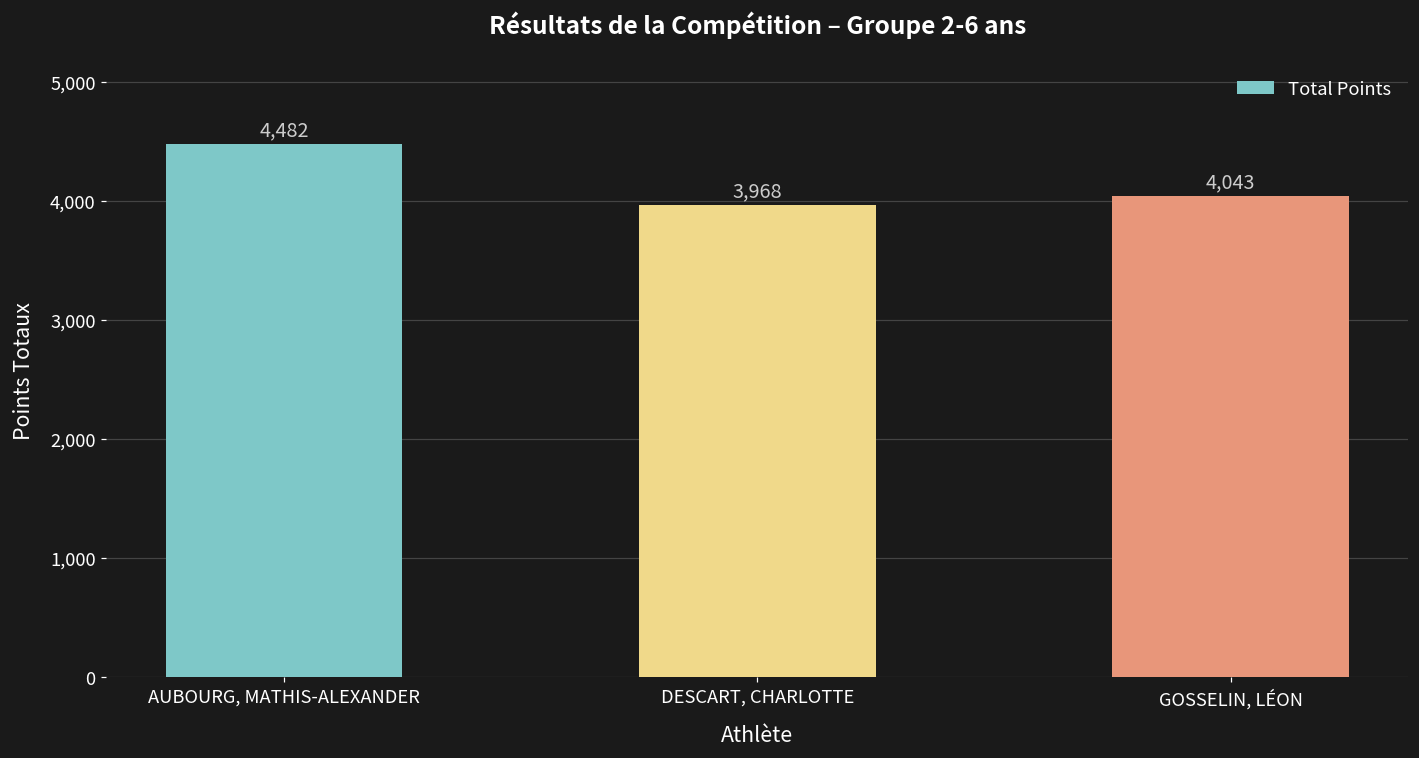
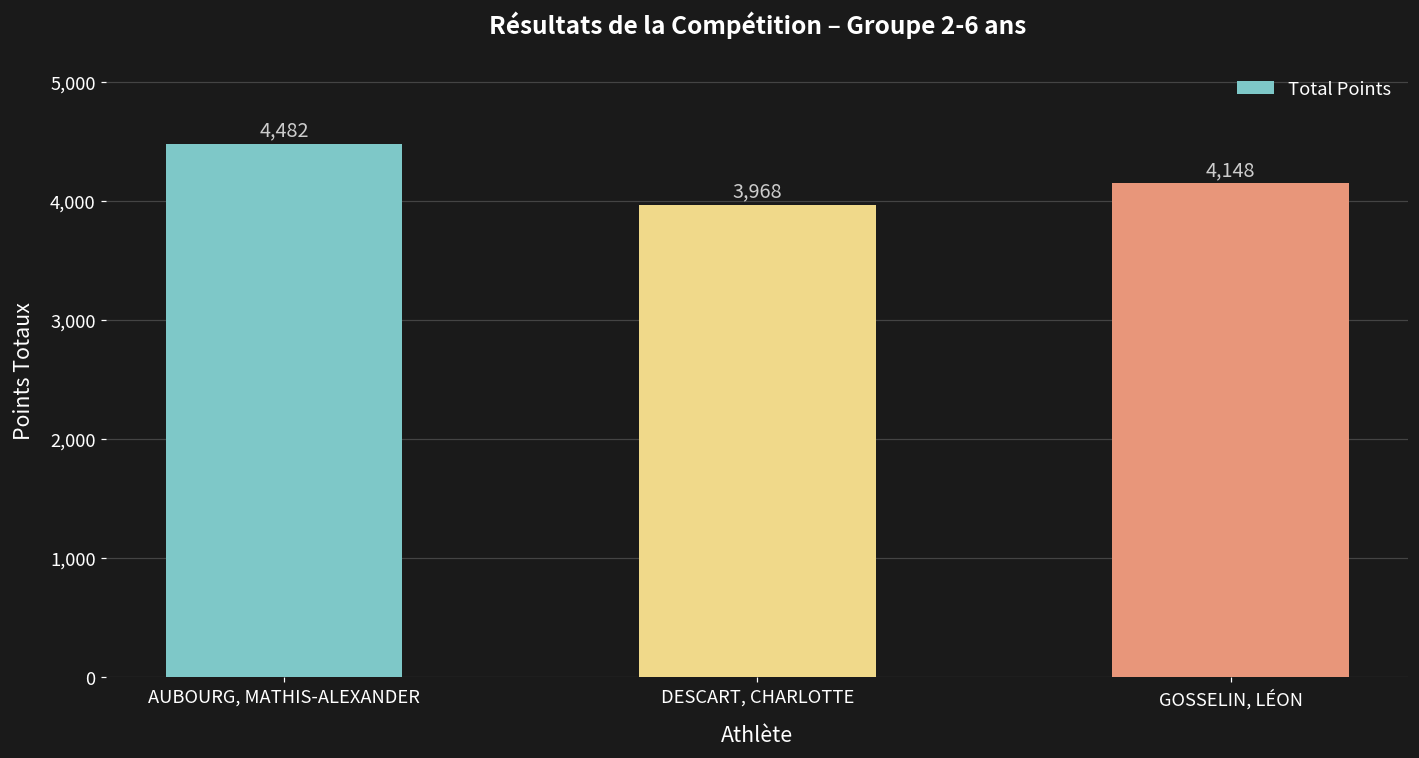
GOSSELIN, LÉON: 4,043 -> 4,148
